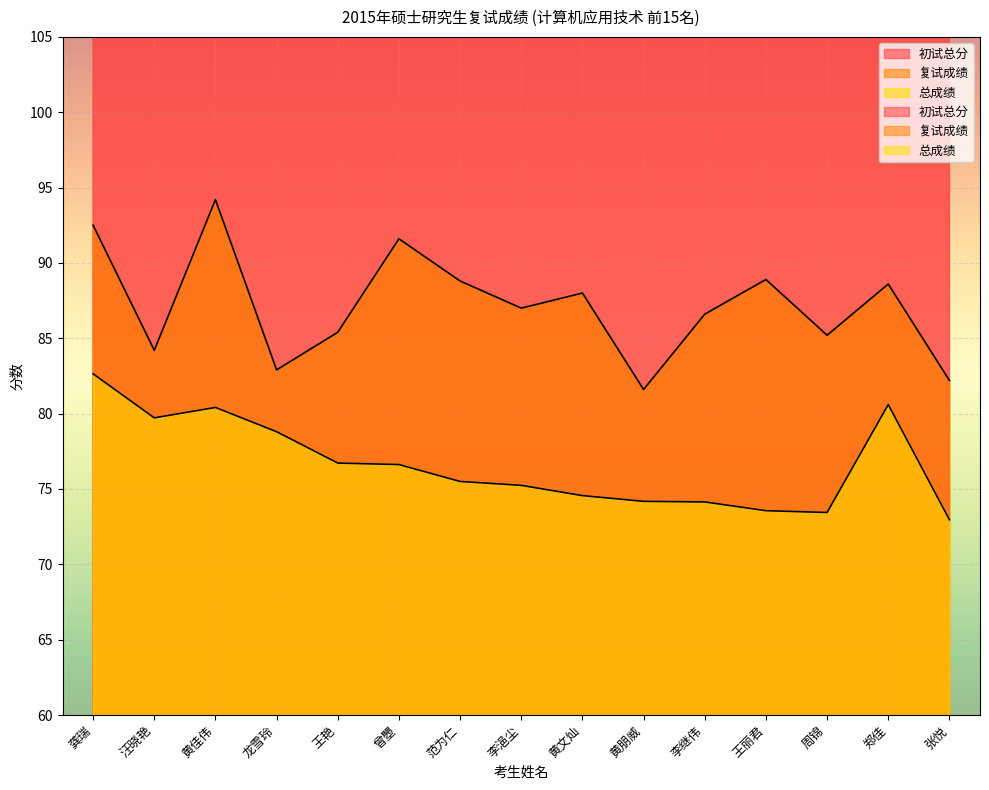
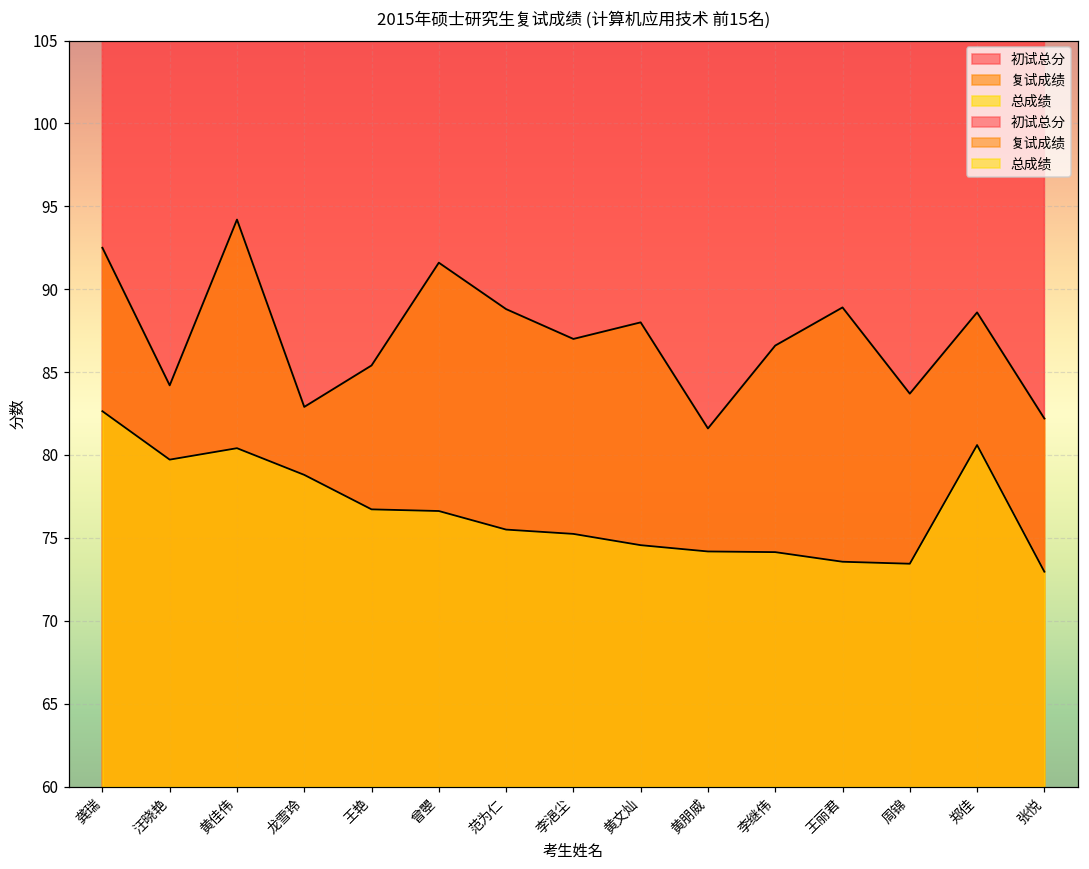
复试成绩, 周锦: 85.2 -> 83.7
